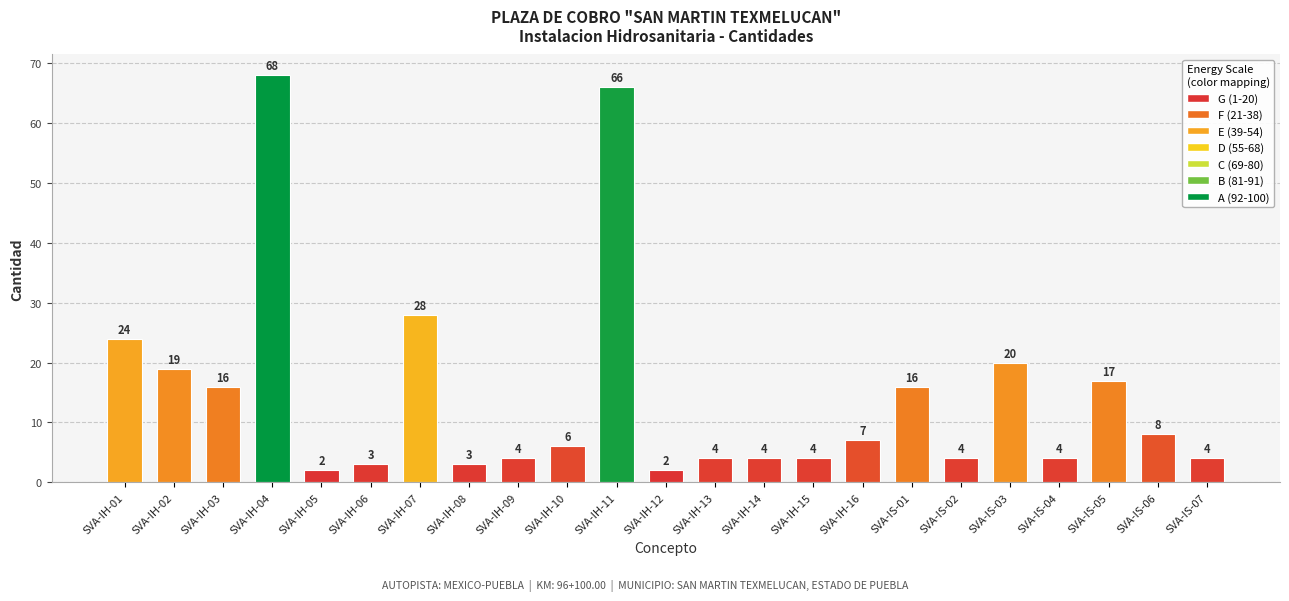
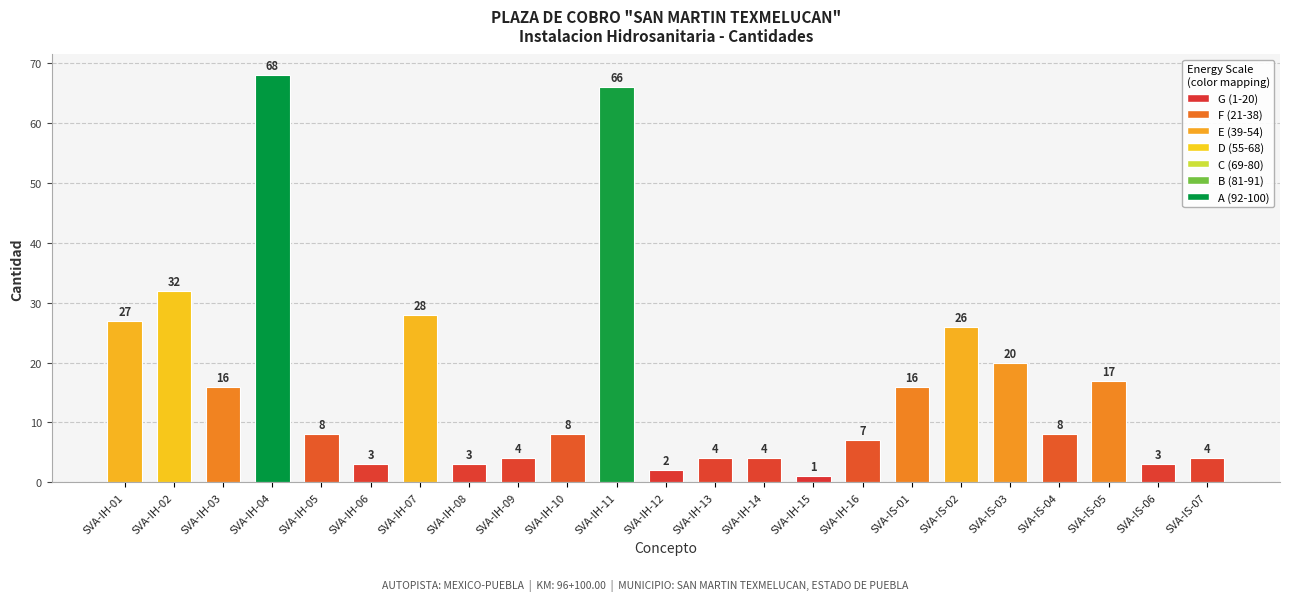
SVA-IH-01: 24 -> 27
SVA-IH-02: 19 -> 32
SVA-IH-05: 2 -> 8
SVA-IH-10: 6 -> 8
SVA-IH-15: 4 -> 1
SVA-IS-02: 4 -> 26
SVA-IS-04: 4 -> 8
SVA-IS-06: 8 -> 3
